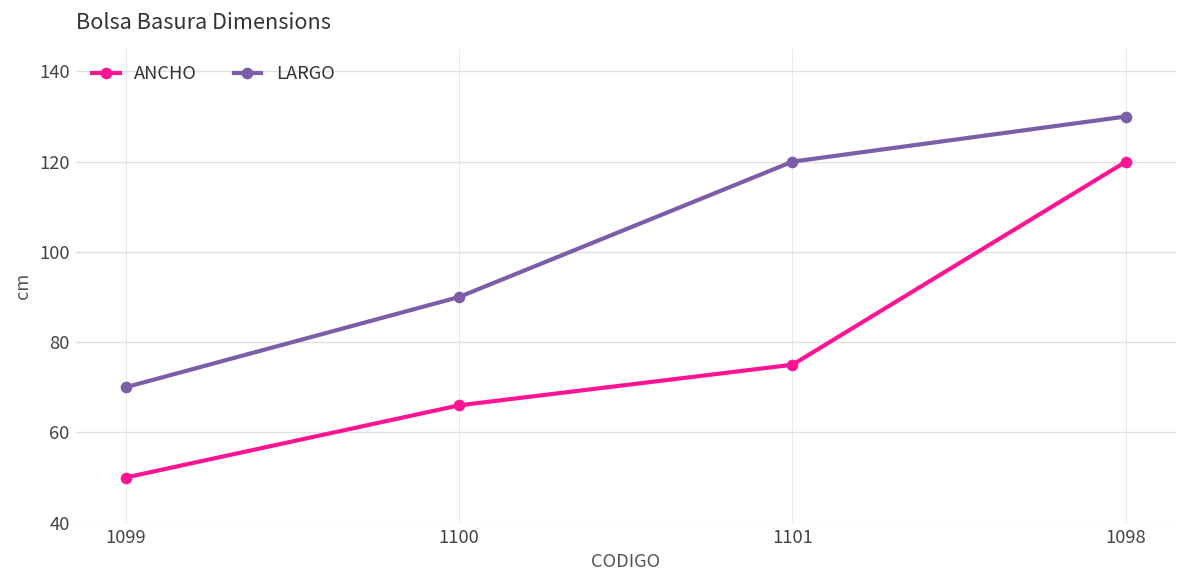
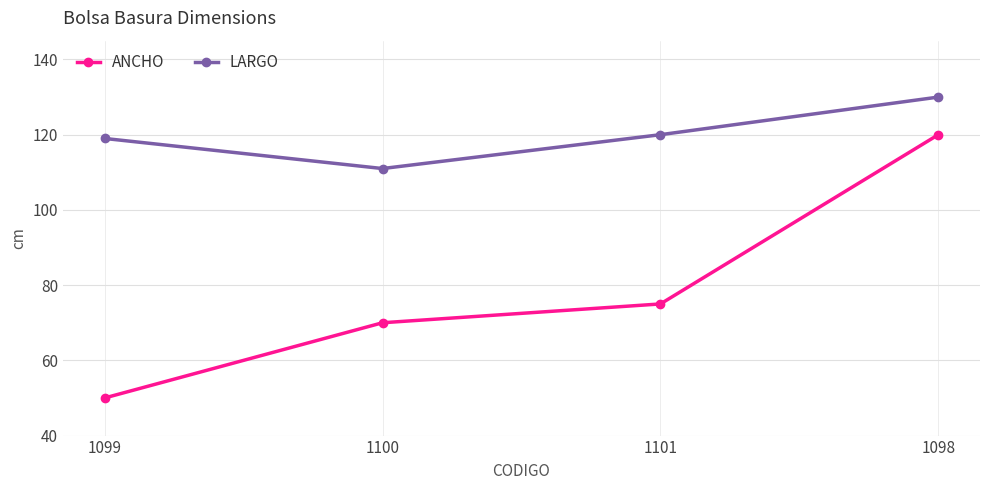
LARGO, 1099: 70 -> 119
ANCHO, 1100: 66 -> 70
LARGO, 1100: 90 -> 111
